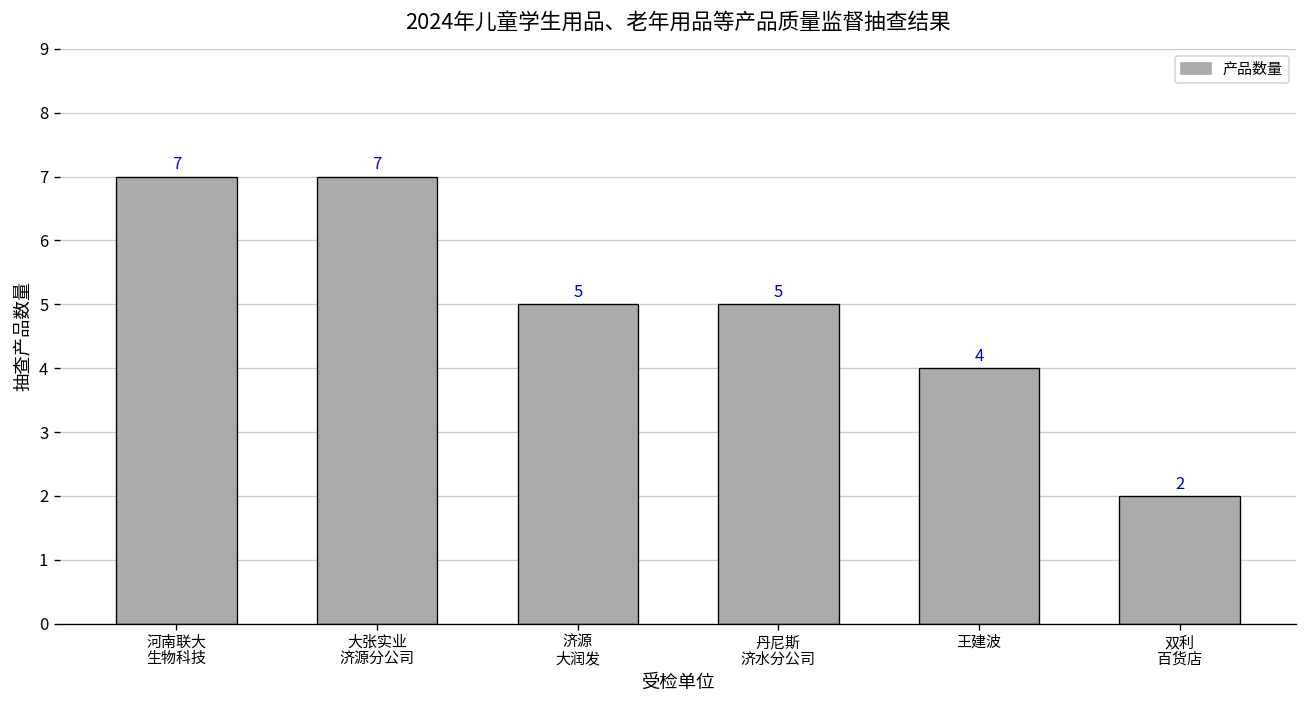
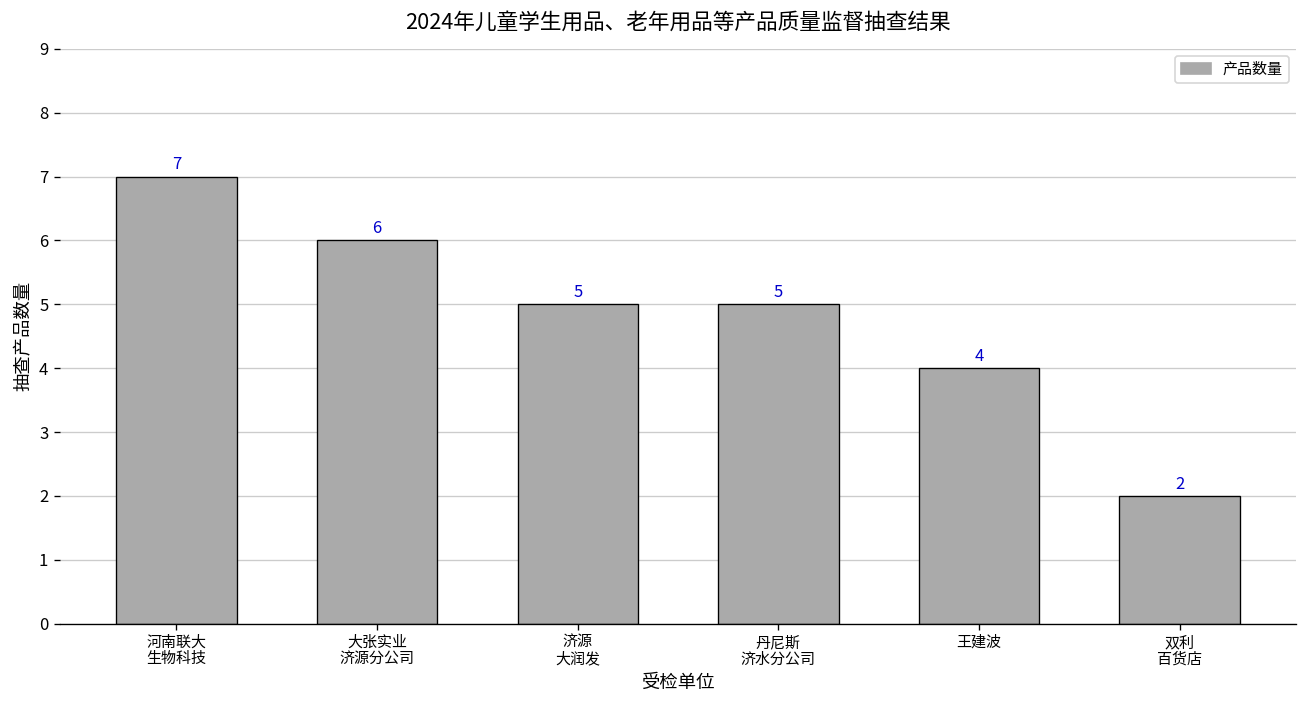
大张实业 济源分公司: 7 -> 6
